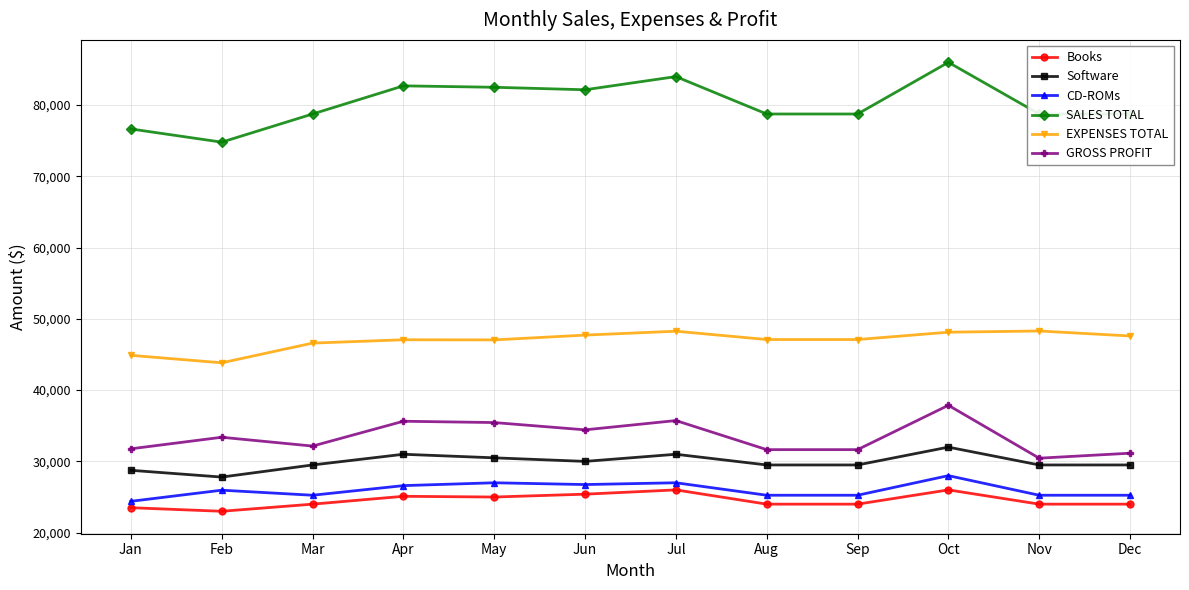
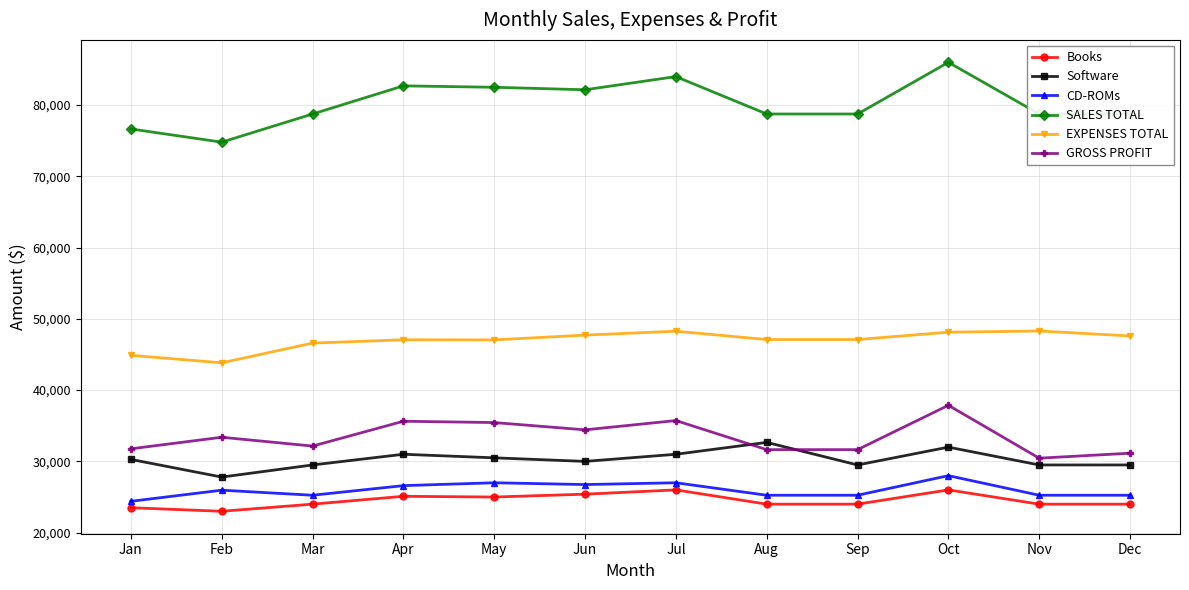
Software, Jan: 29,000 -> 30,000
Software, Aug: 30,000 -> 33,000
